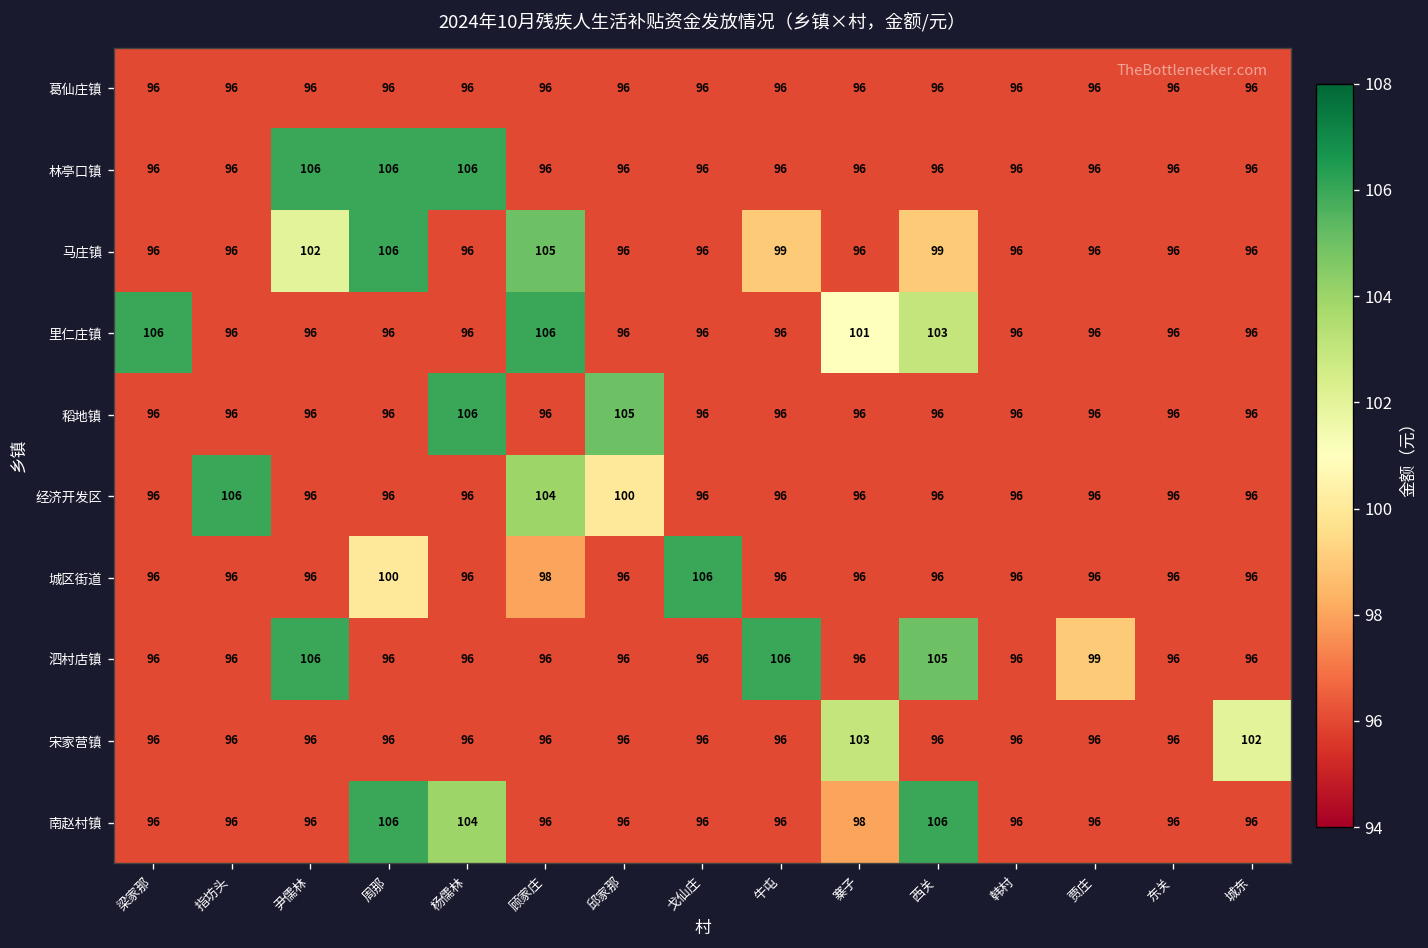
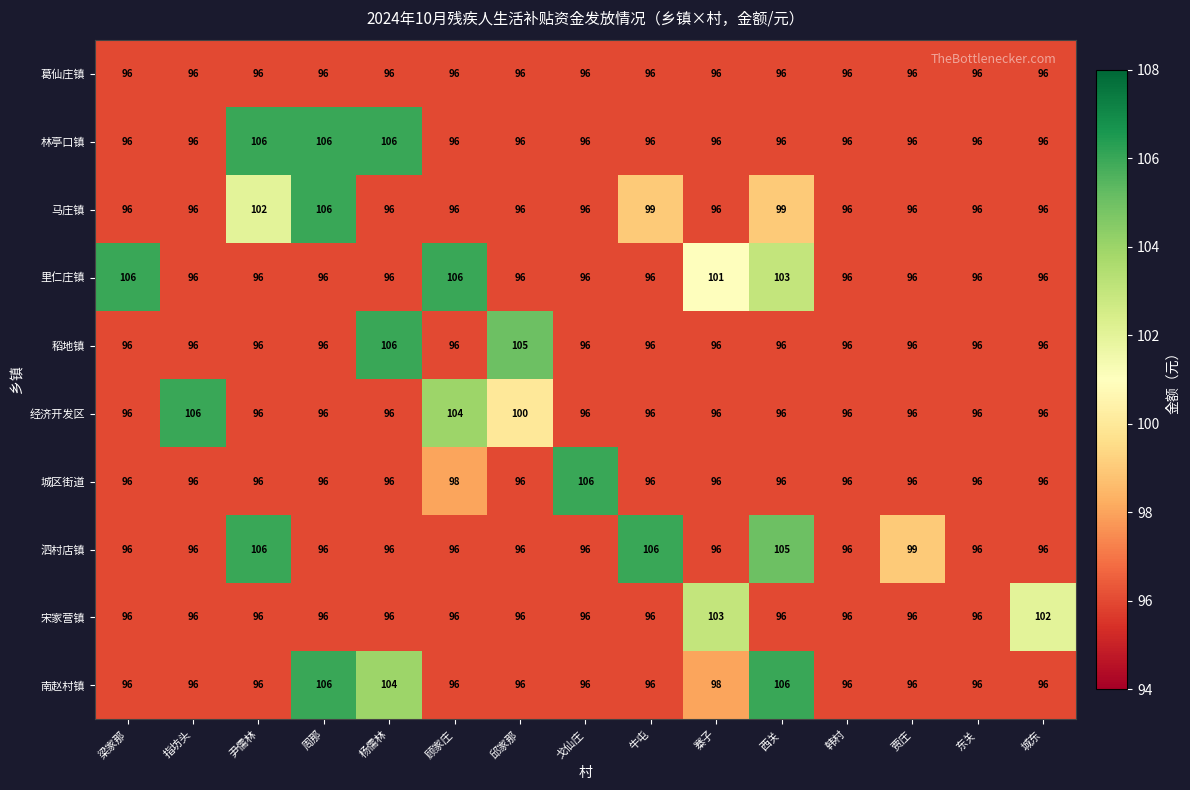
马庄镇, 顾家庄: 105 -> 96
城区街道, 周那: 100 -> 96
